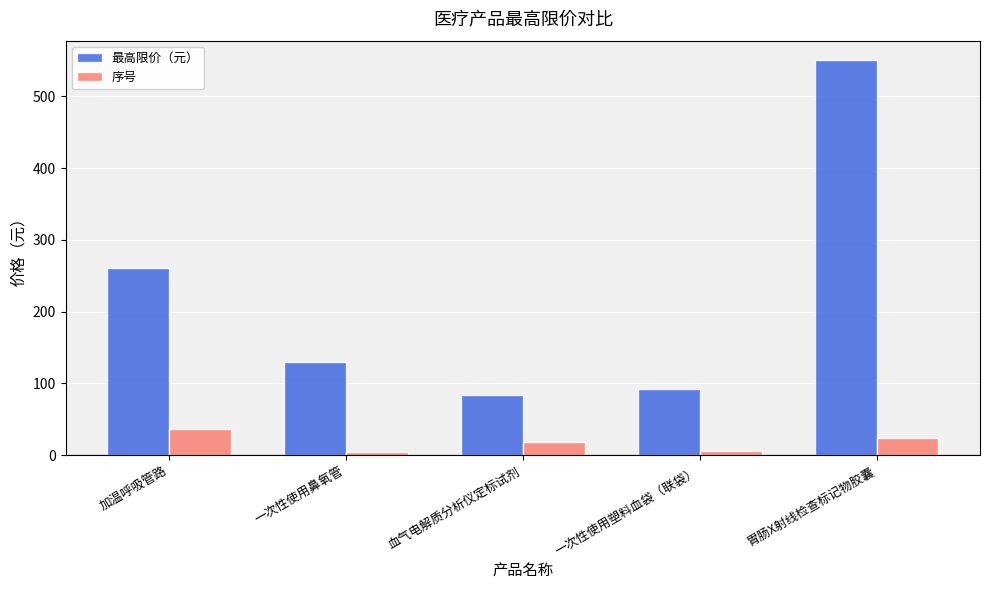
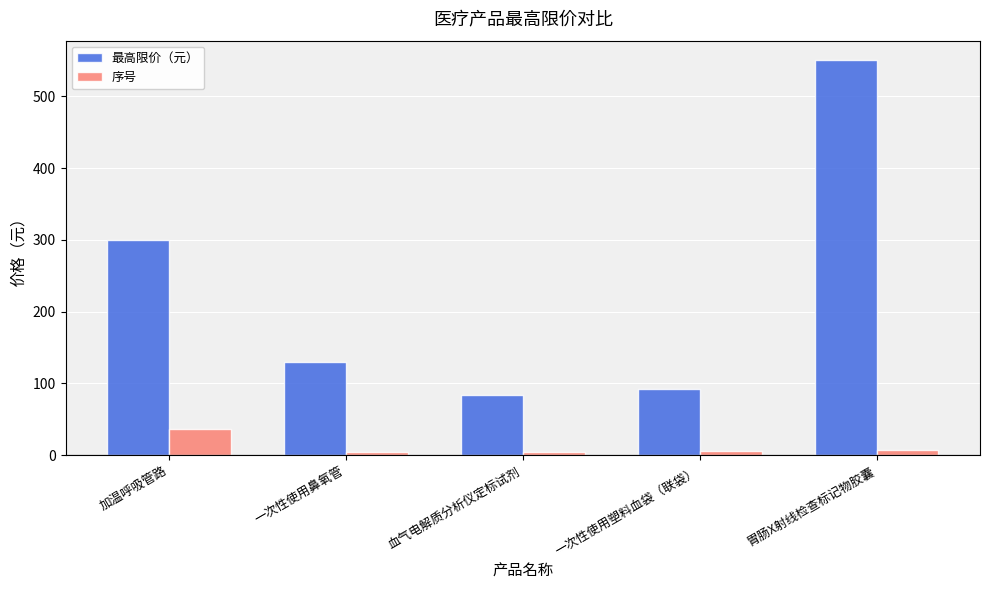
最高限价（元）, 加温呼吸管路: 260 -> 300
序号, 血气电解质分析仪定标试剂: 20 -> 10
序号, 胃肠X射线检查标记物胶囊: 20 -> 10
